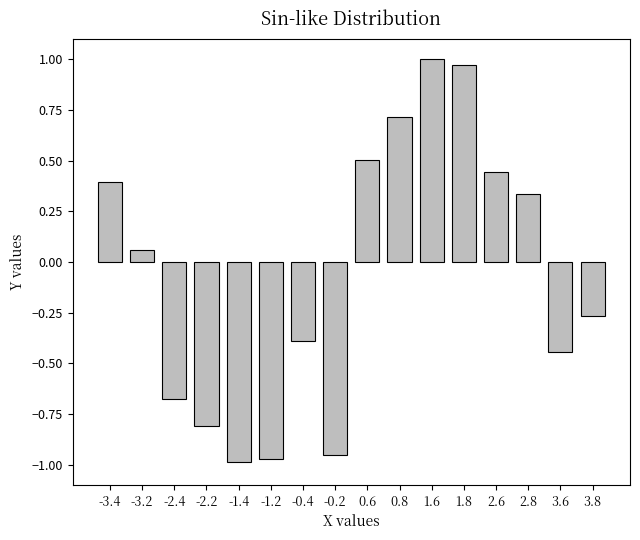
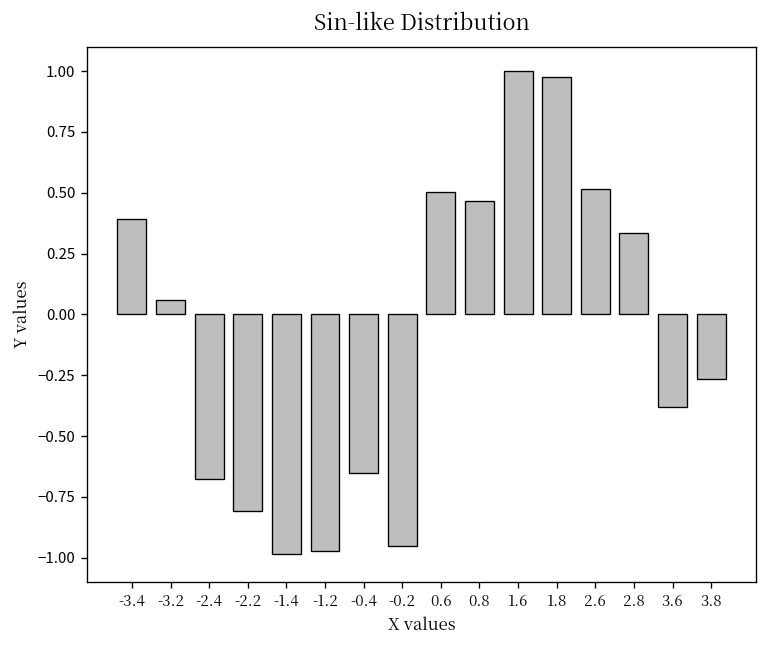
-0.4: -0.39 -> -0.65
0.8: 0.72 -> 0.47
2.6: 0.45 -> 0.52
3.6: -0.44 -> -0.38
